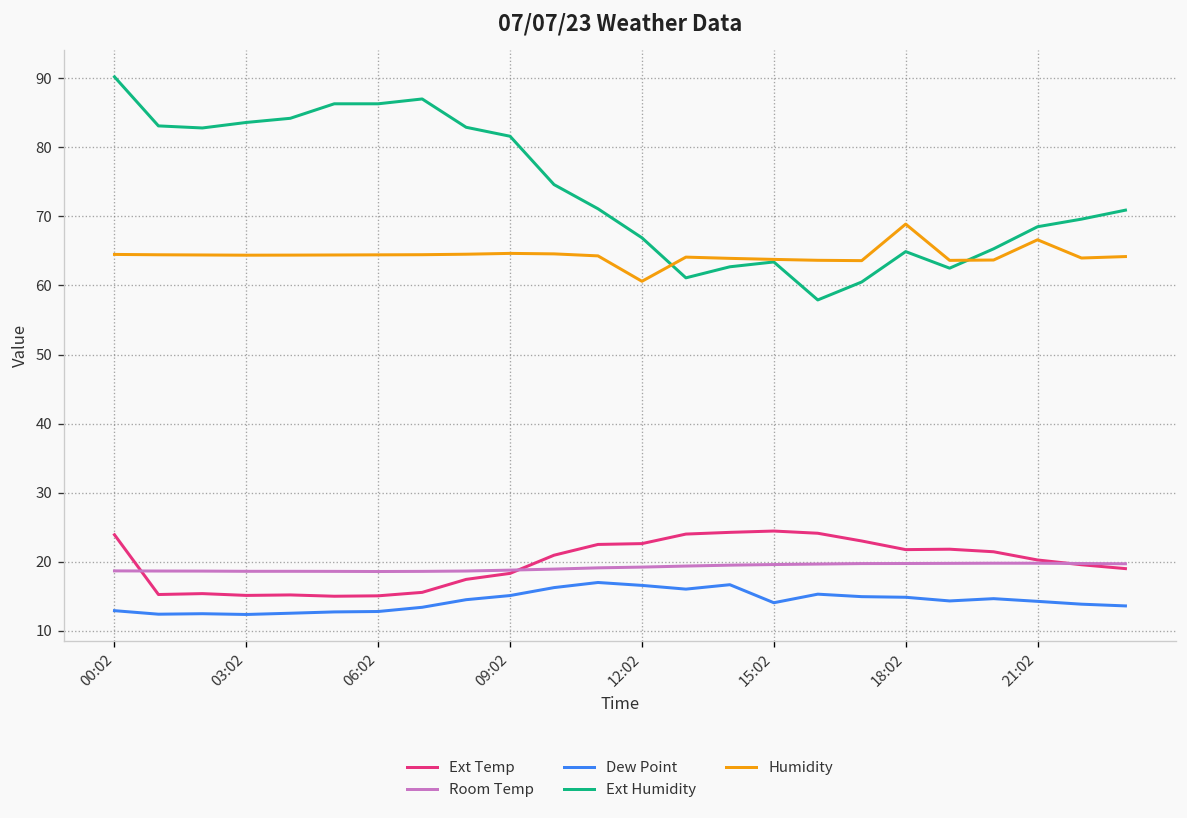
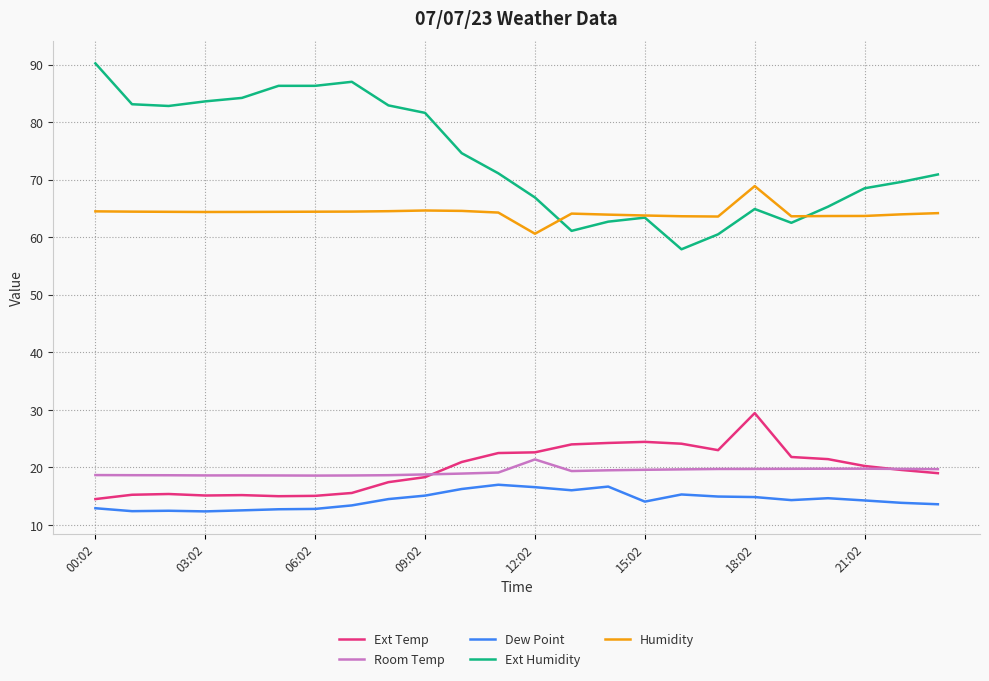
Ext Temp, 00:02: 24 -> 15
Room Temp, 12:02: 19 -> 21
Ext Temp, 18:02: 22 -> 29
Humidity, 21:02: 67 -> 64
